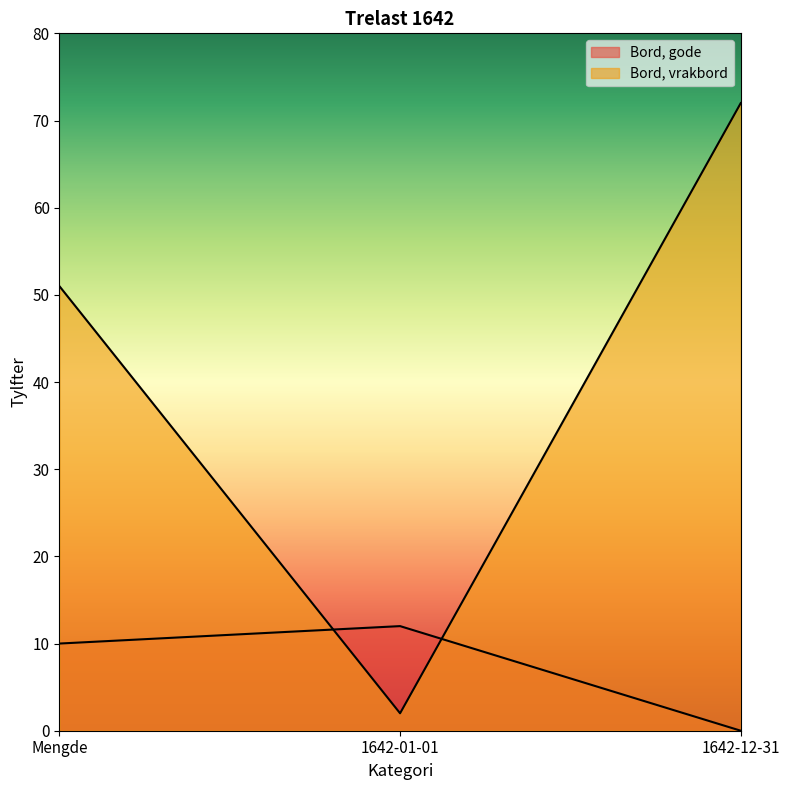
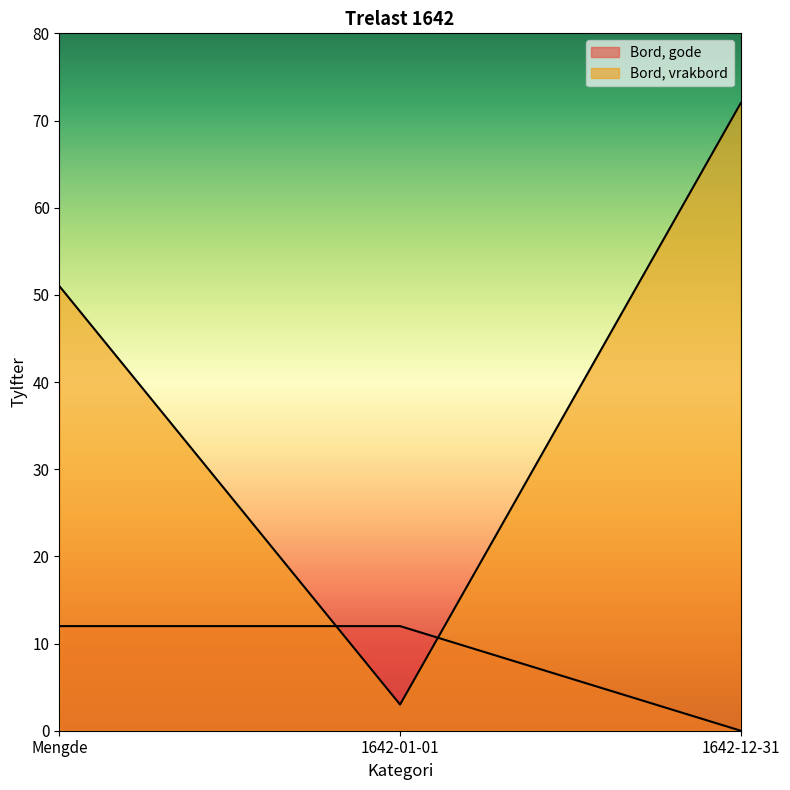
Bord, gode, Mengde: 10 -> 12
Bord, vrakbord, 1642-01-01: 2 -> 3
